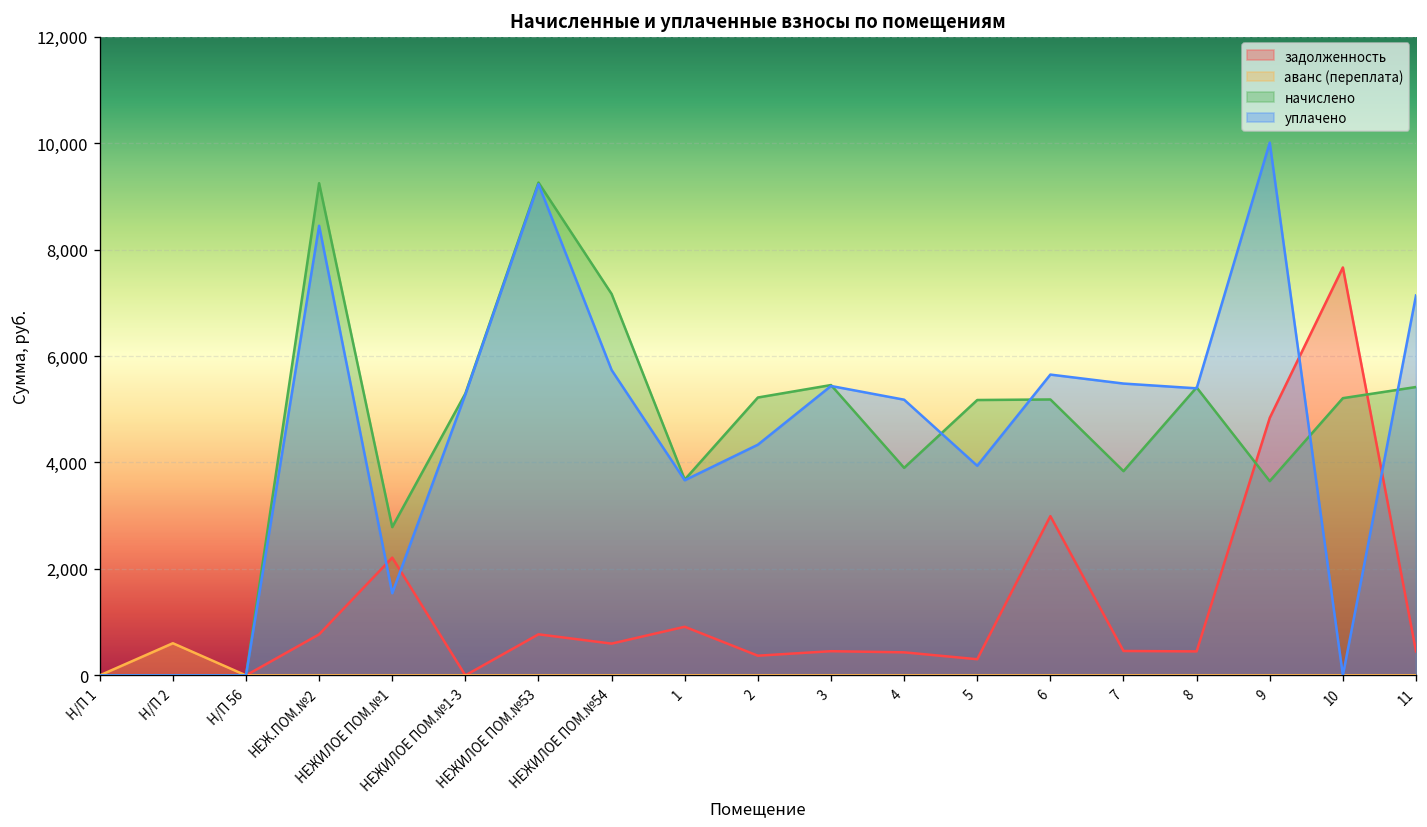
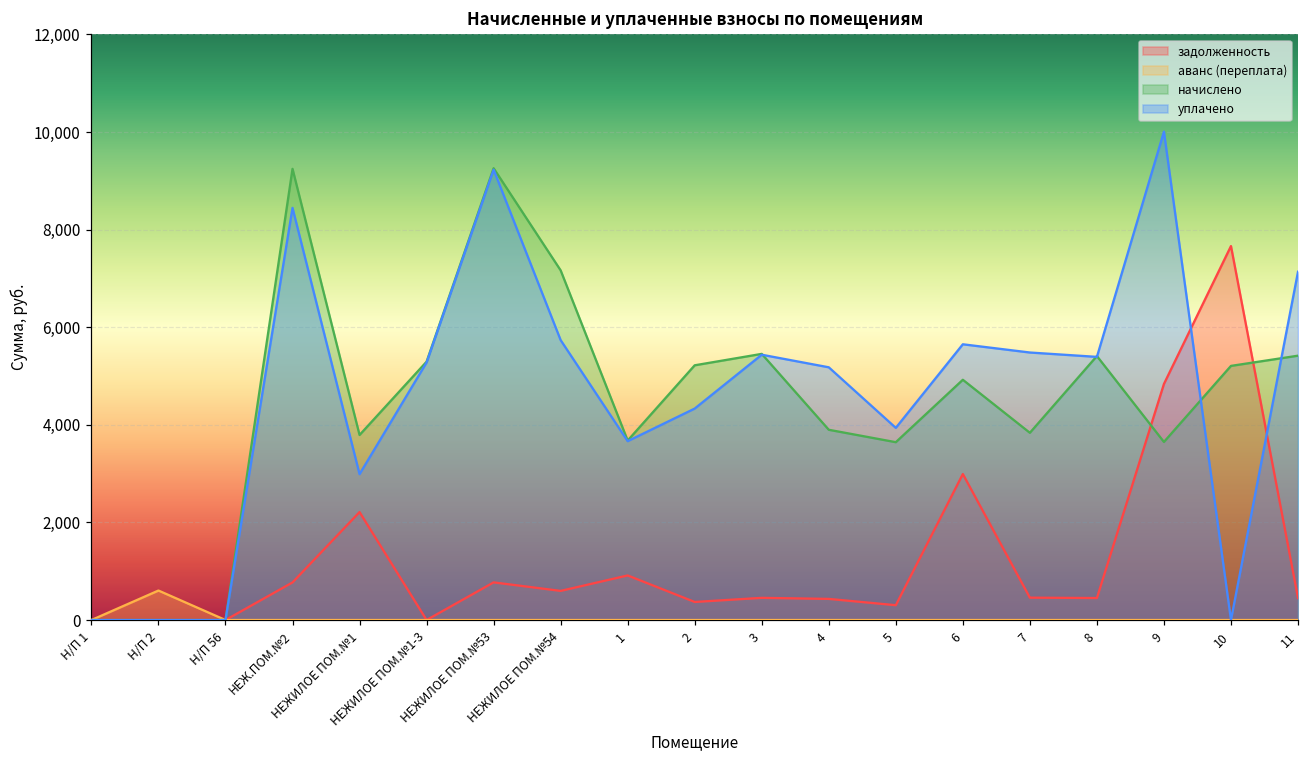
начислено, НЕЖИЛОЕ ПОМ.№1: 2,800 -> 3,800
уплачено, НЕЖИЛОЕ ПОМ.№1: 1,500 -> 3,000
начислено, 5: 5,200 -> 3,600
начислено, 6: 5,200 -> 4,900
